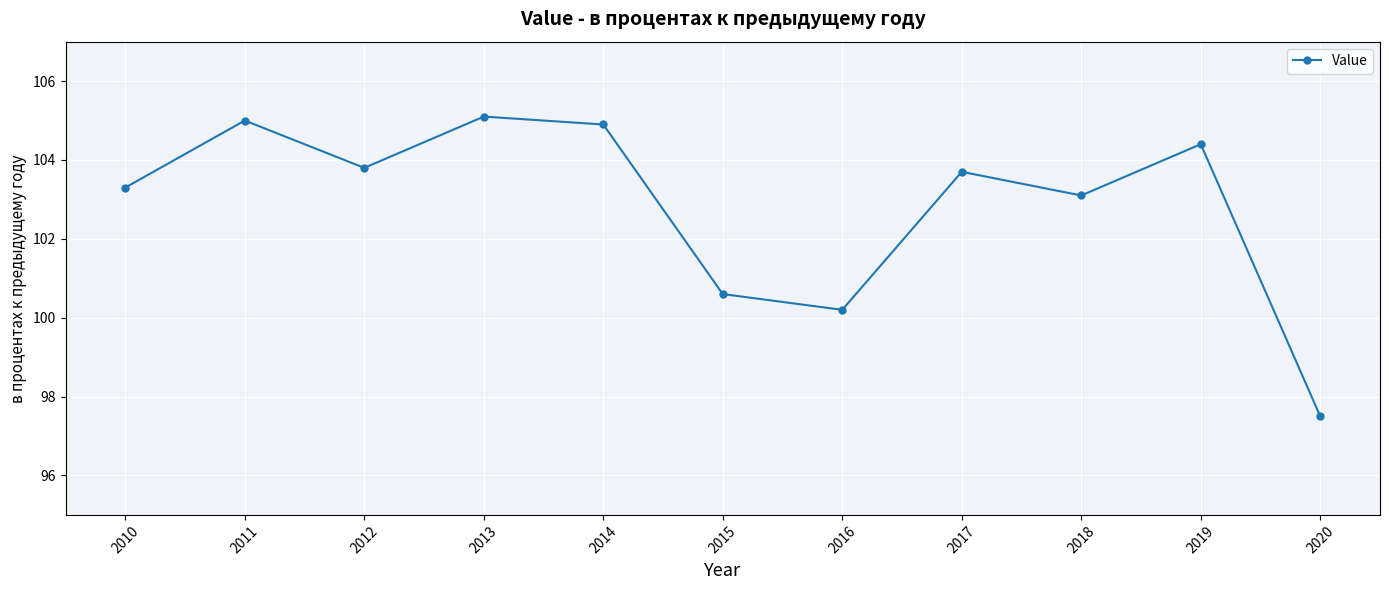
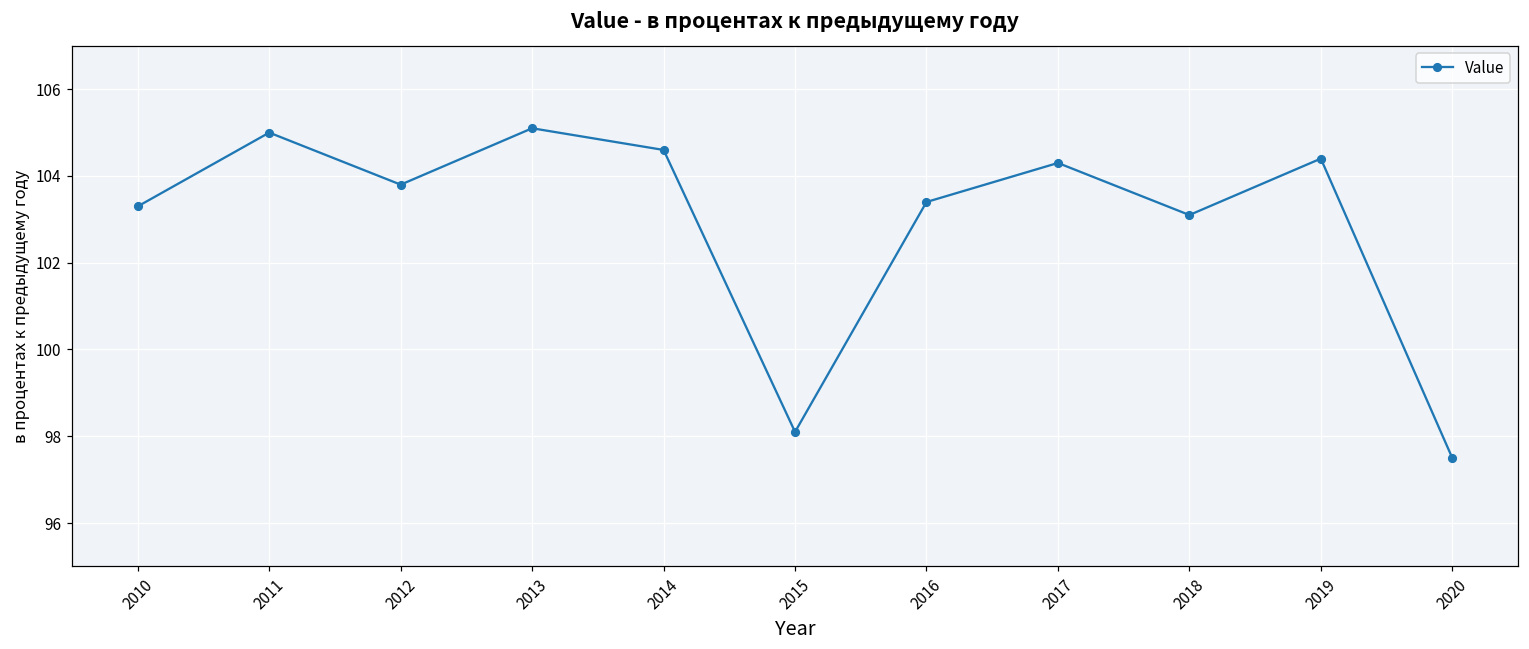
2014: 104.9 -> 104.6
2015: 100.6 -> 98.1
2016: 100.2 -> 103.4
2017: 103.7 -> 104.3
